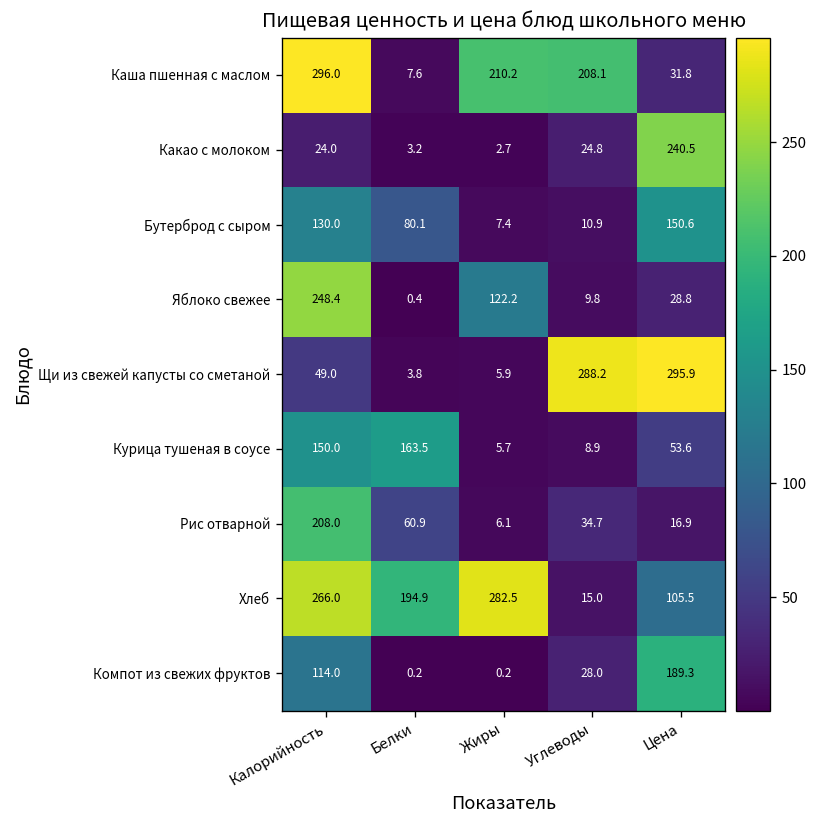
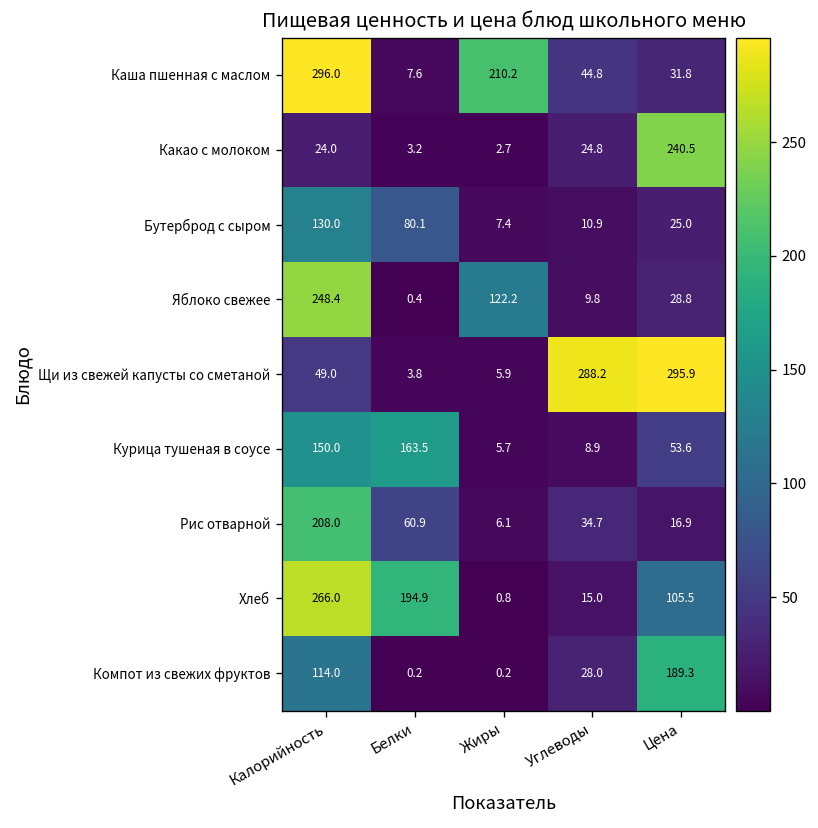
Каша пшенная с маслом, Углеводы: 208.1 -> 44.8
Бутерброд с сыром, Цена: 150.6 -> 25.0
Хлеб, Жиры: 282.5 -> 0.8
